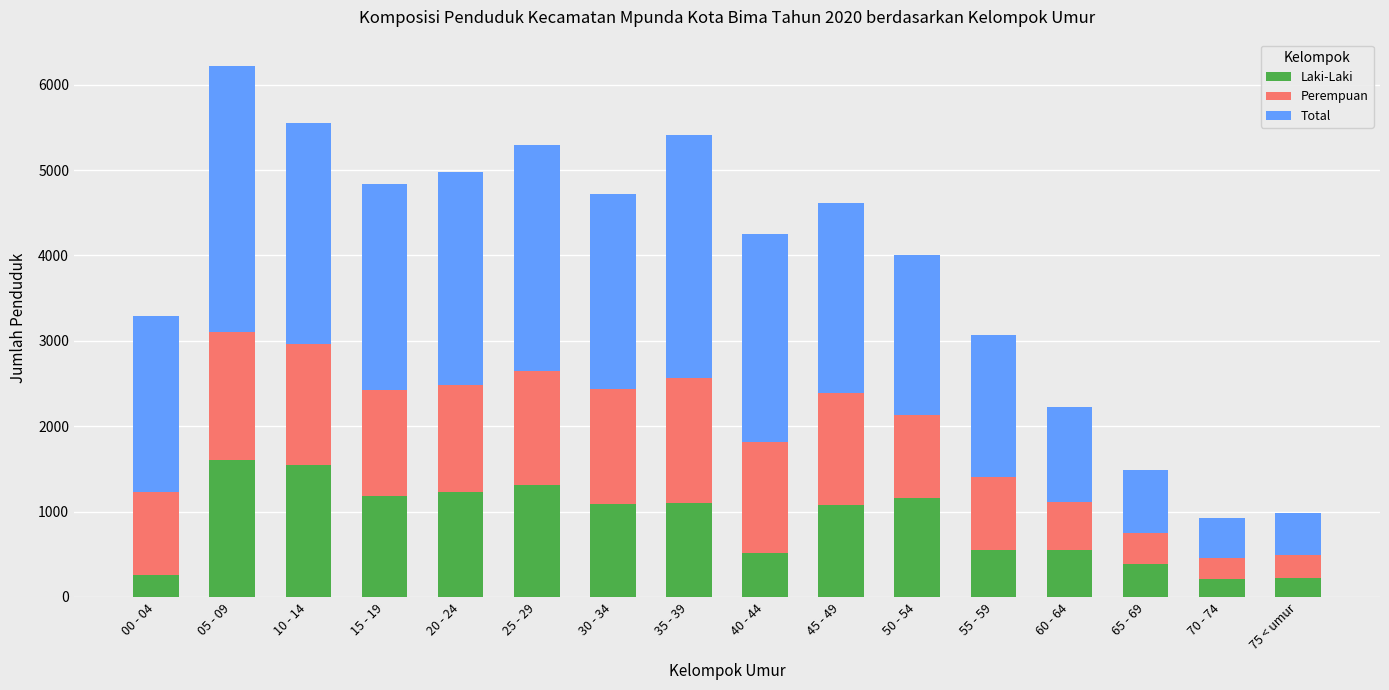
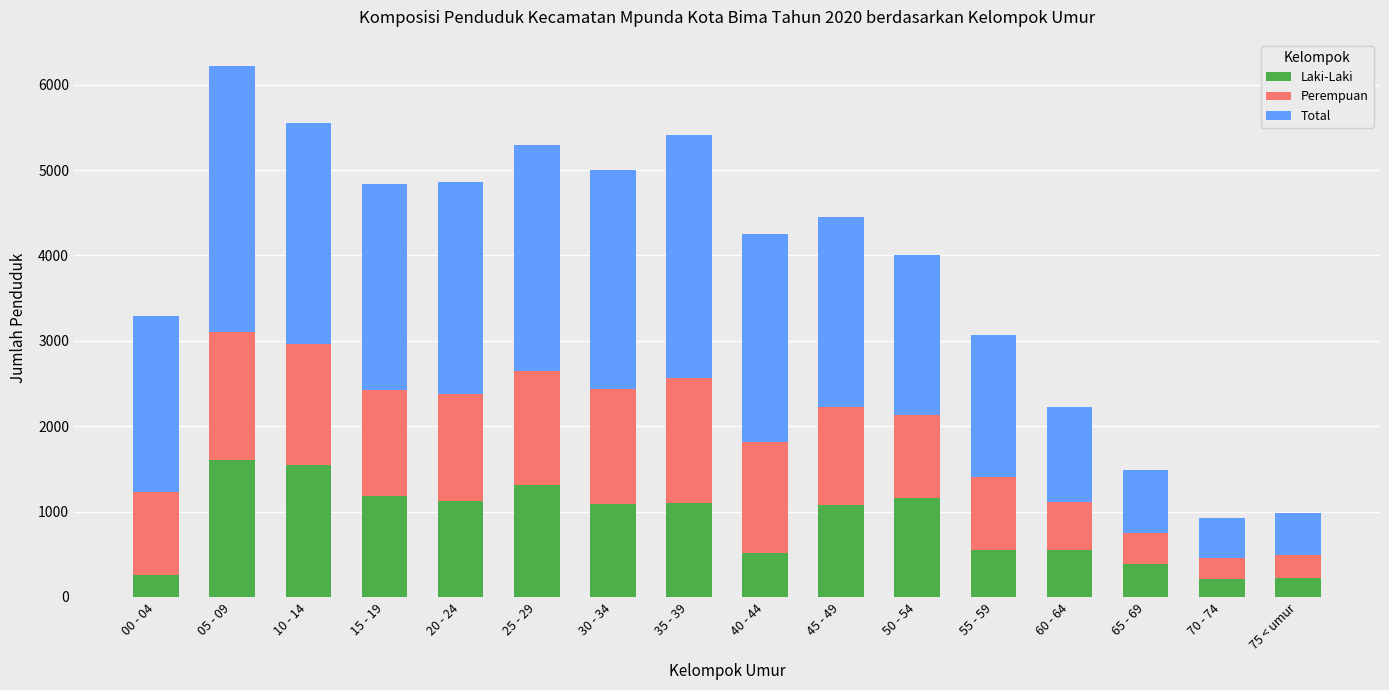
Laki-Laki, 20 - 24: 1200 -> 1100
Total, 30 - 34: 2300 -> 2600
Perempuan, 45 - 49: 1300 -> 1100
